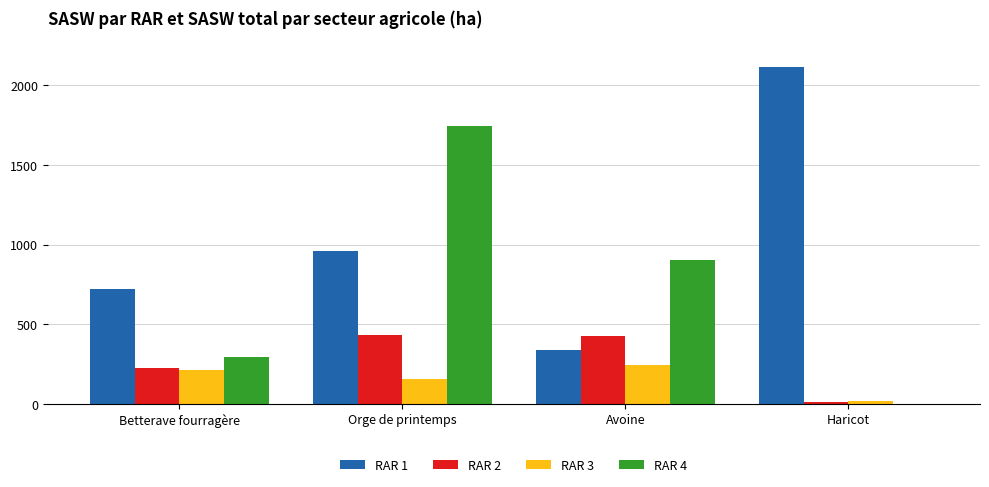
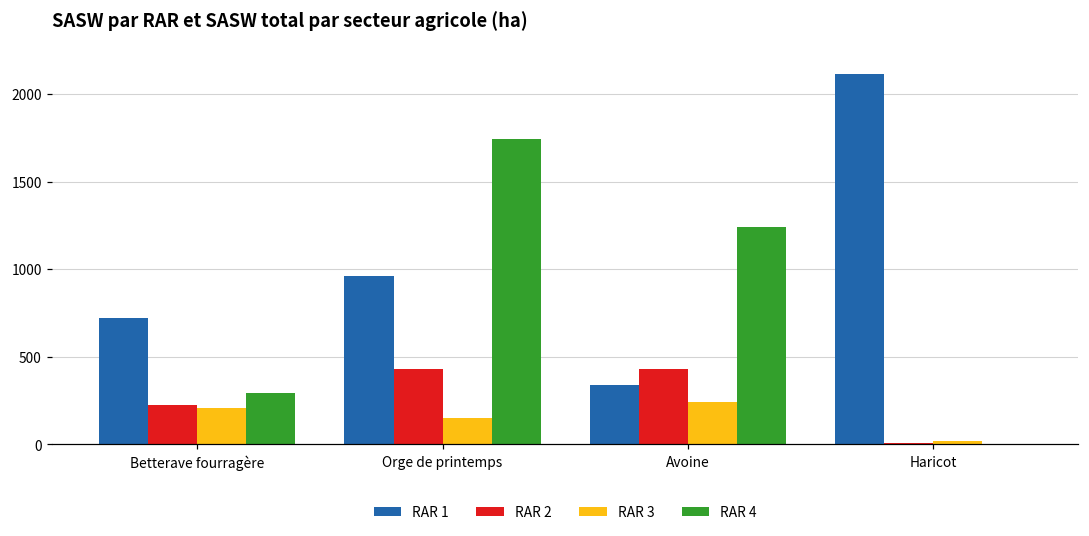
RAR 4, Avoine: 900 -> 1240
